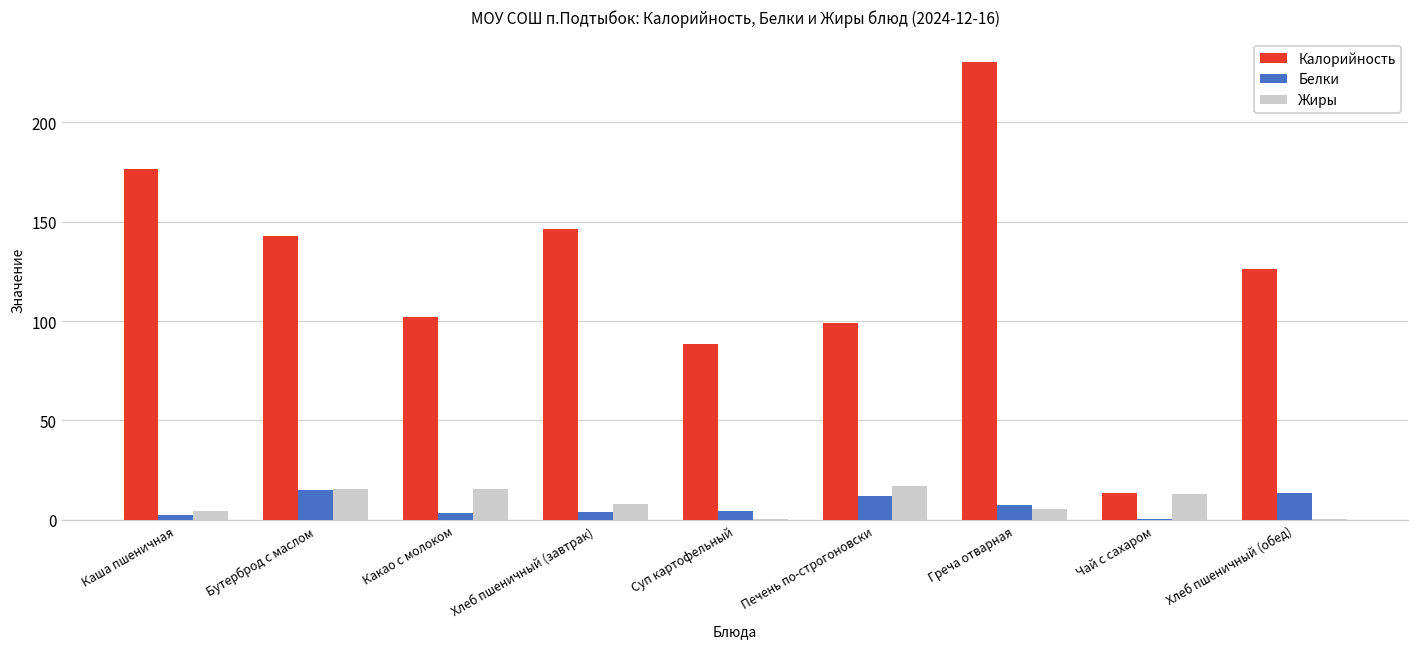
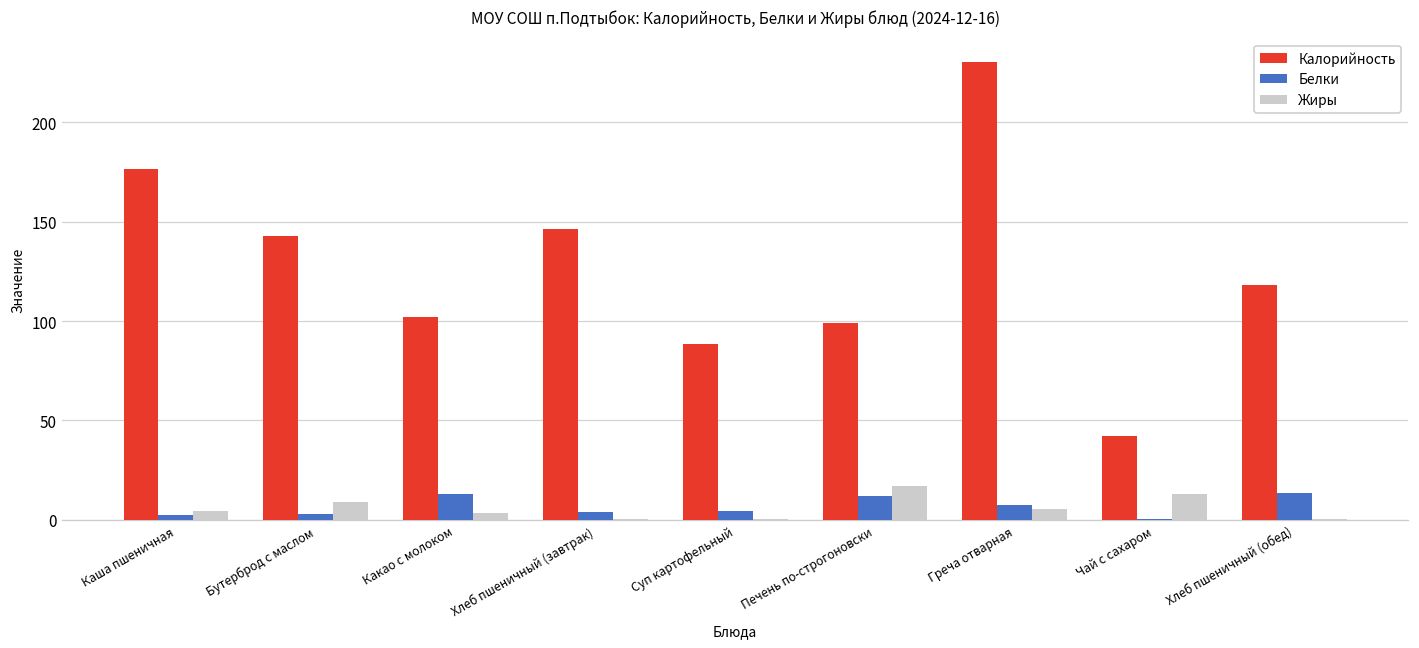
Белки, Бутерброд с маслом: 15 -> 3
Жиры, Бутерброд с маслом: 16 -> 9
Белки, Какао с молоком: 4 -> 13
Жиры, Какао с молоком: 15 -> 4
Жиры, Хлеб пшеничный (завтрак): 8 -> 0
Калорийность, Чай с сахаром: 14 -> 42
Калорийность, Хлеб пшеничный (обед): 126 -> 118
